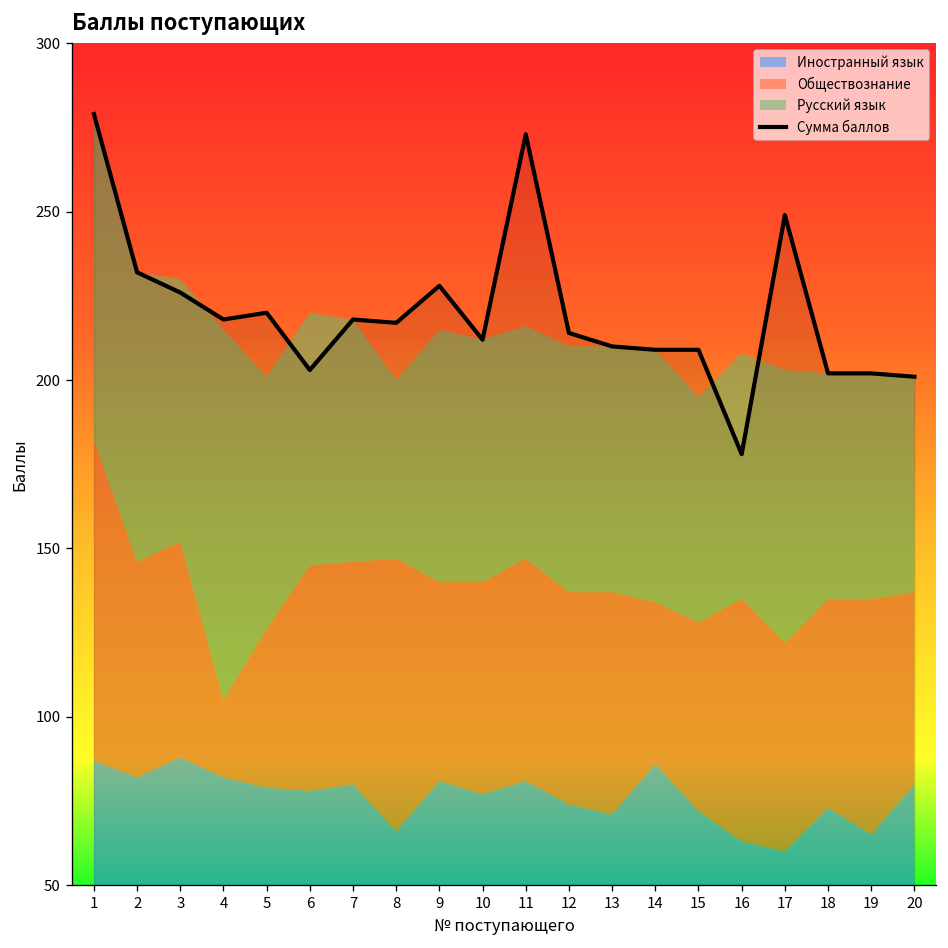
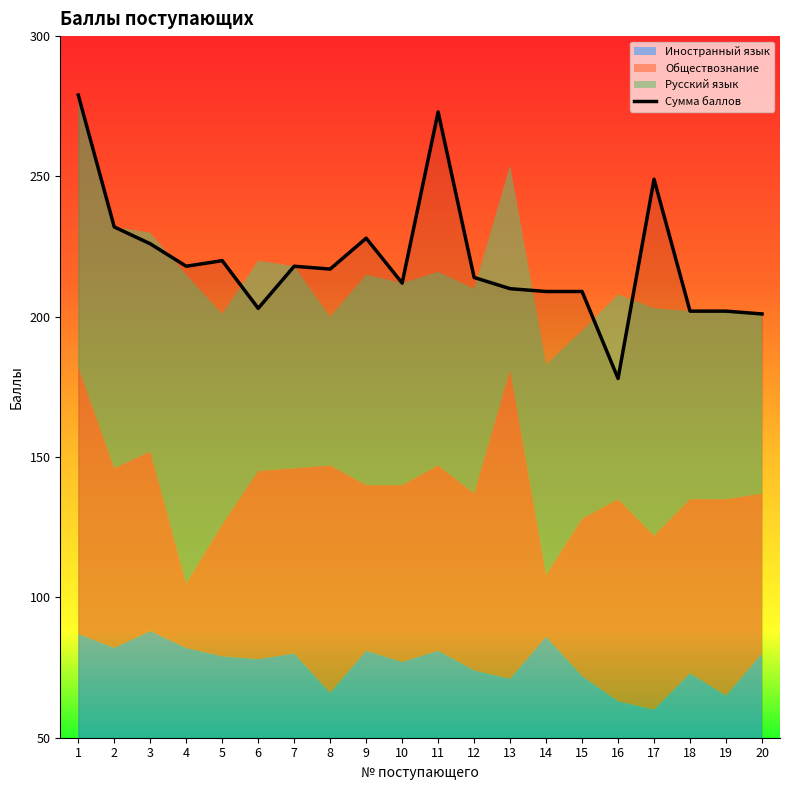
Обществознание, 13: 66 -> 110
Обществознание, 14: 48 -> 22
